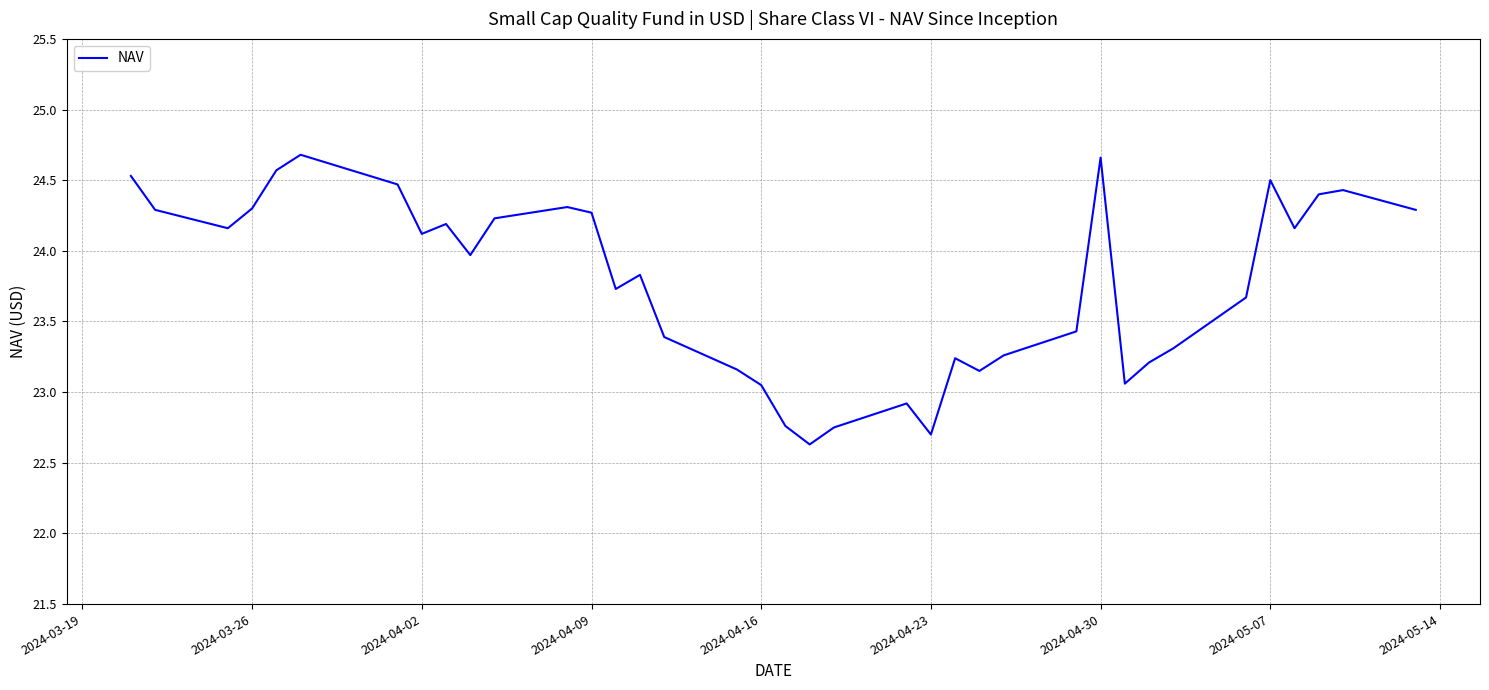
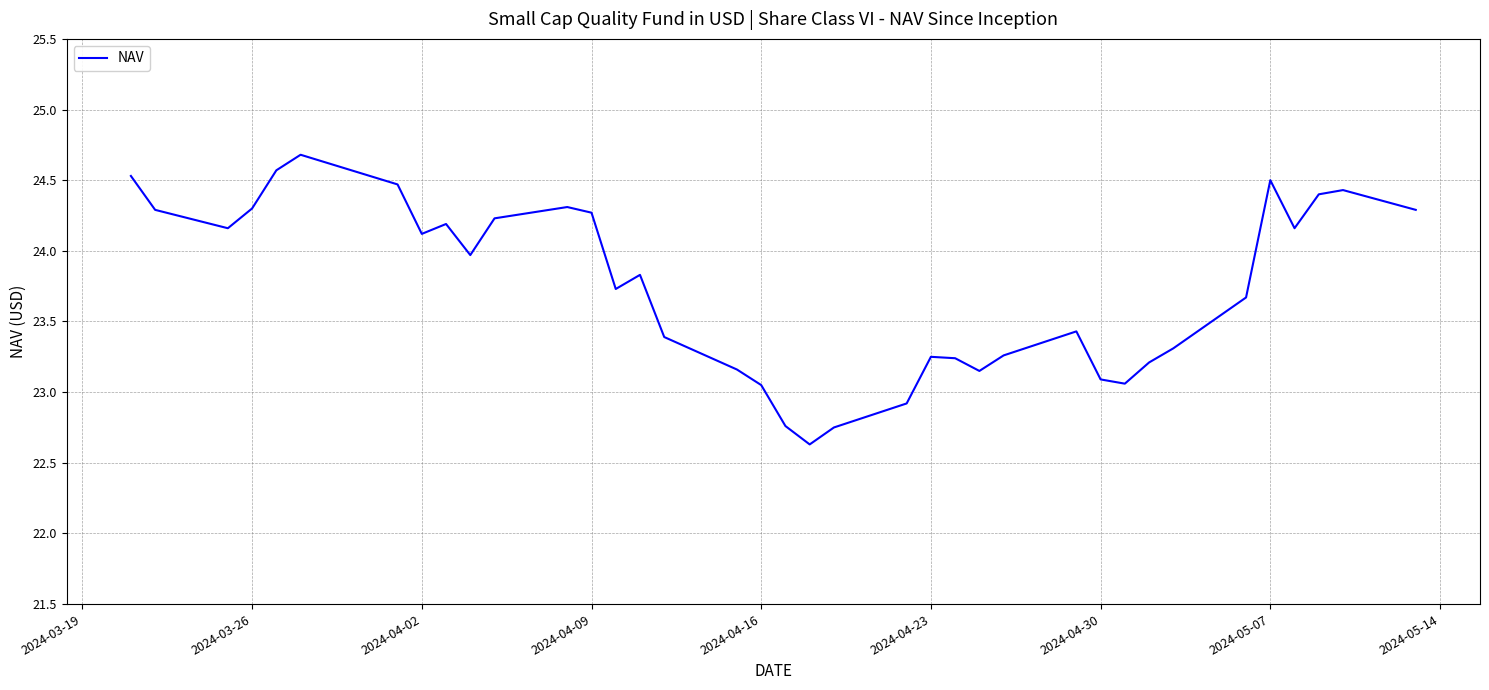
2024-04-23: 22.70 -> 23.25
2024-04-30: 24.66 -> 23.09
